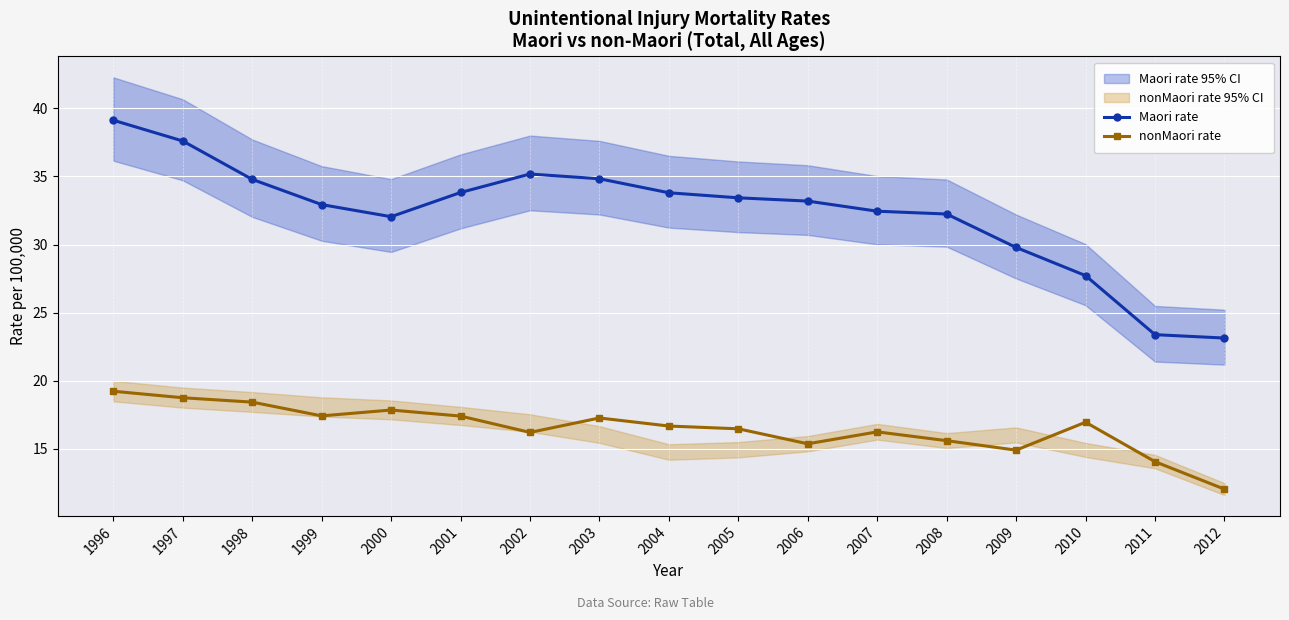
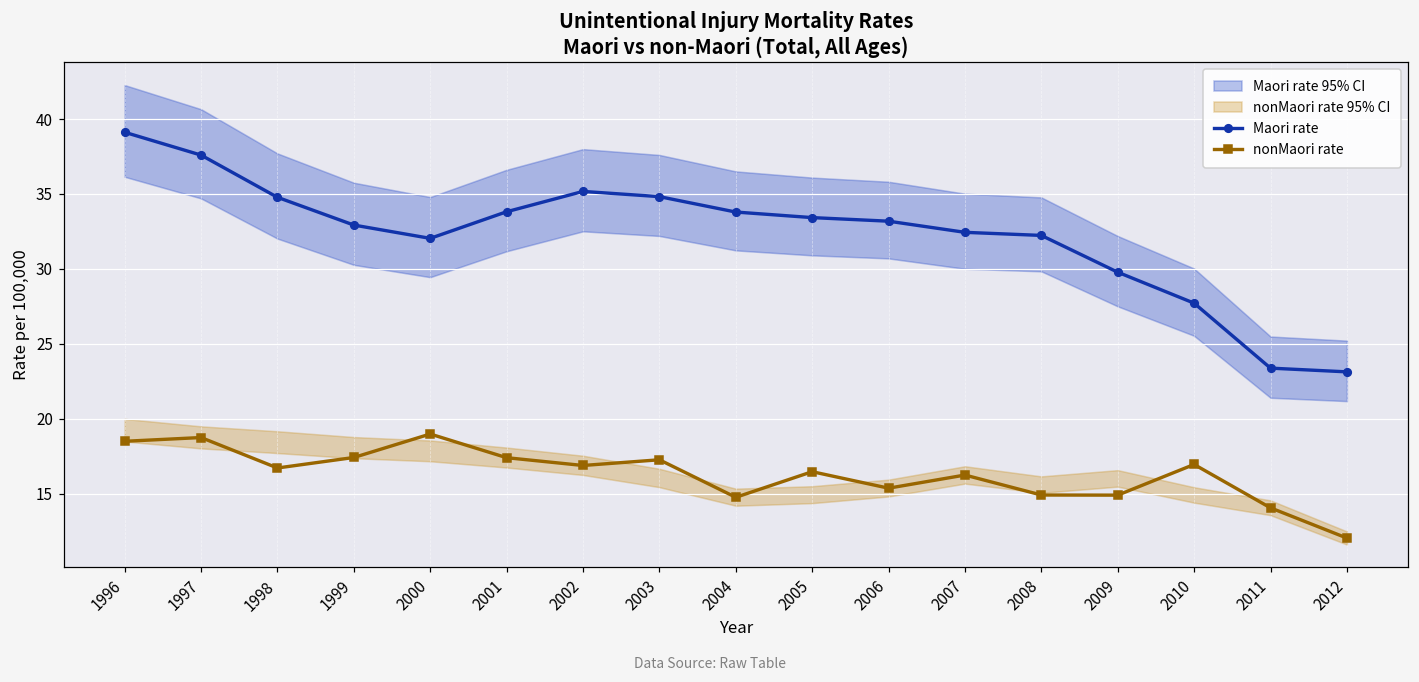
nonMaori rate, 1996: 19.2 -> 18.5
nonMaori rate, 1998: 18.4 -> 16.7
nonMaori rate, 2000: 17.9 -> 19.0
nonMaori rate, 2002: 16.2 -> 16.9
nonMaori rate, 2004: 16.7 -> 14.8
nonMaori rate, 2008: 15.6 -> 14.9
